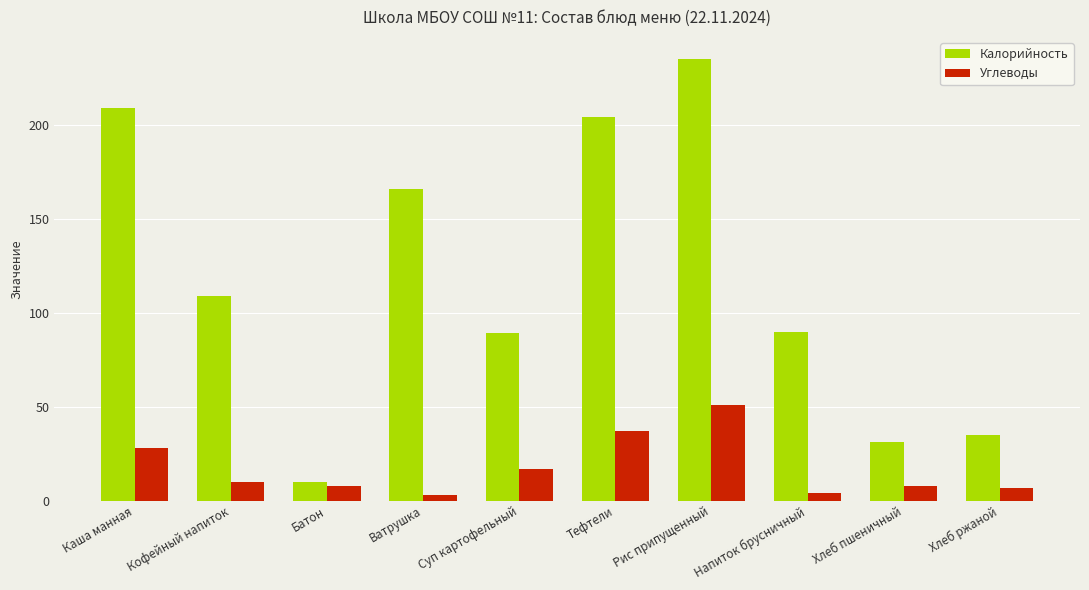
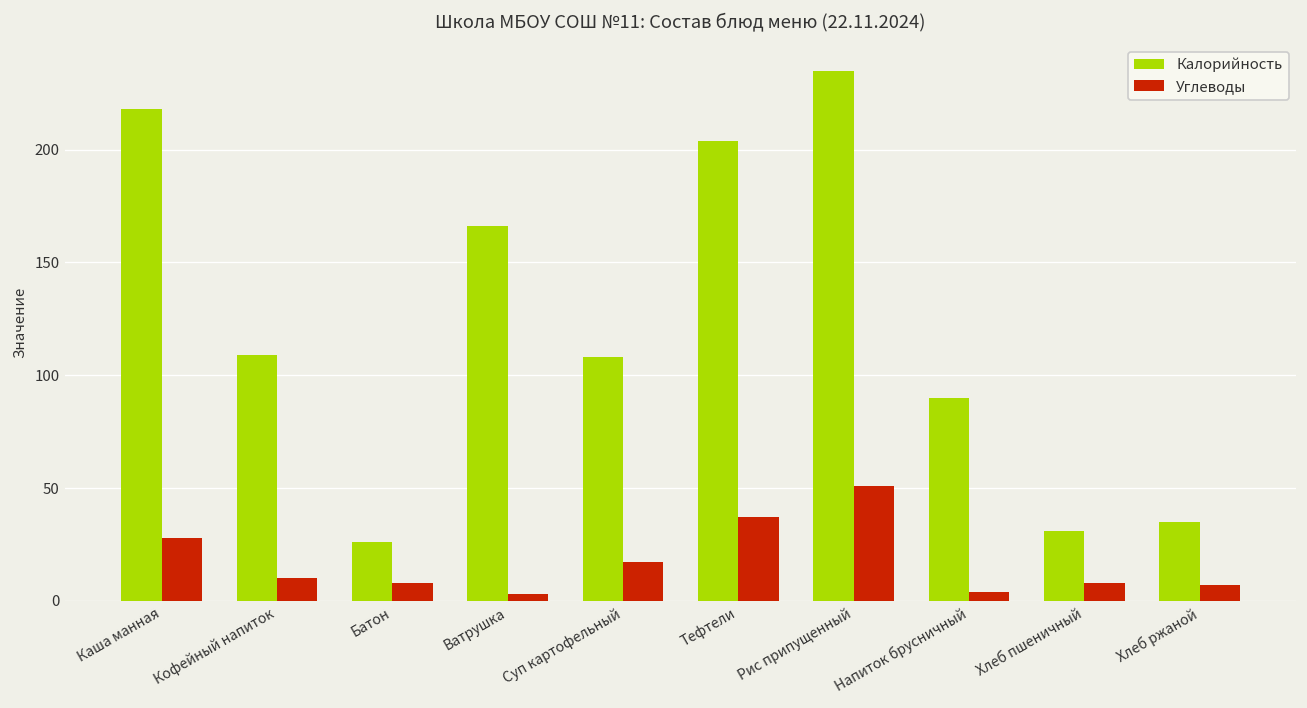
Калорийность, Каша манная: 209 -> 218
Калорийность, Батон: 10 -> 26
Калорийность, Суп картофельный: 89 -> 108
